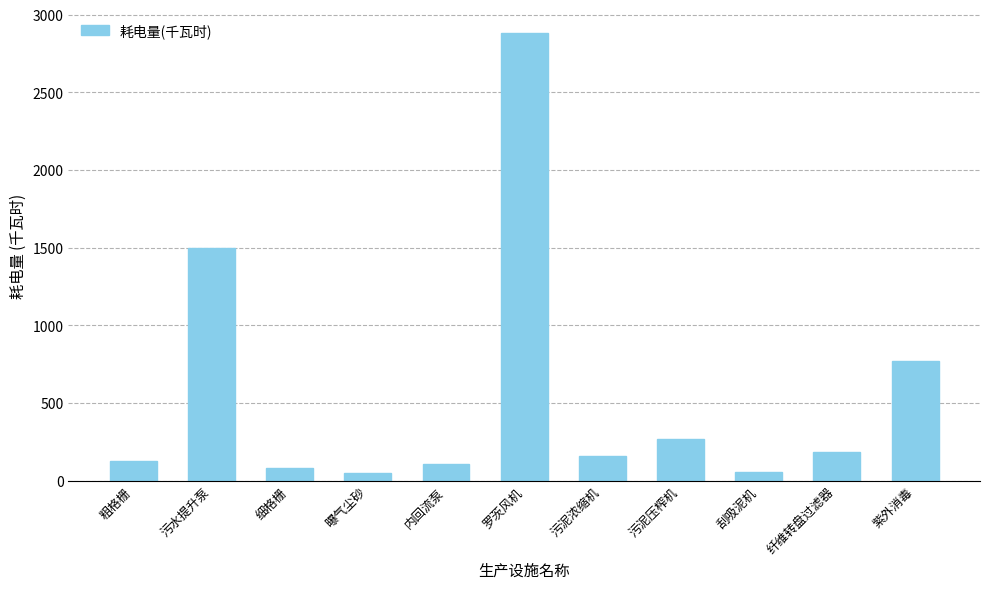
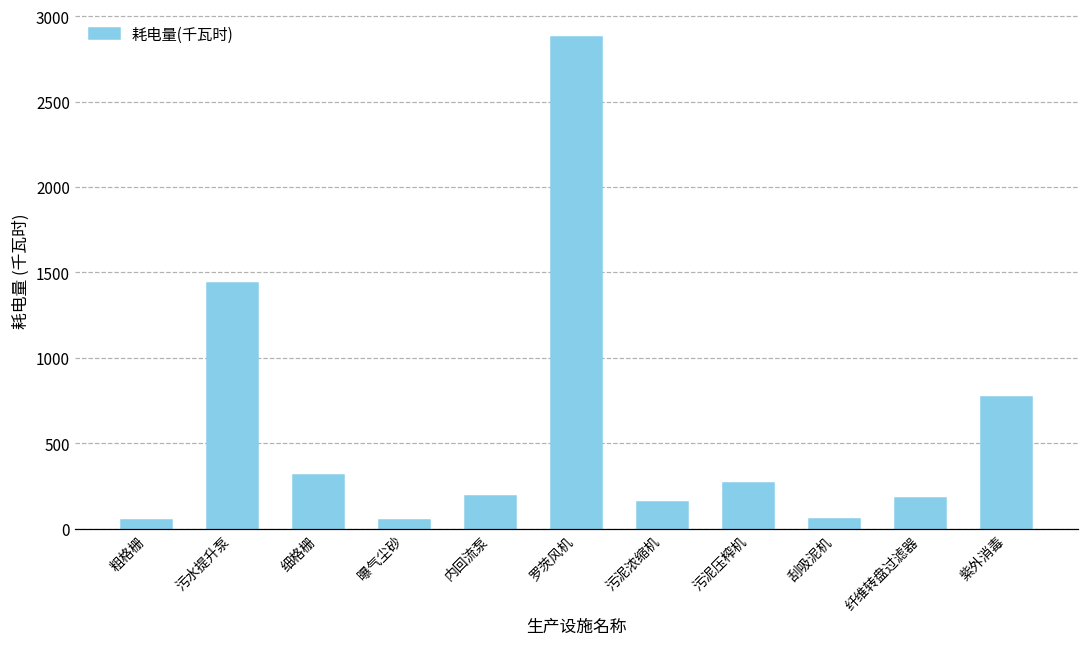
粗格栅: 130 -> 50
污水提升泵: 1500 -> 1440
细格栅: 80 -> 320
内回流泵: 100 -> 190
